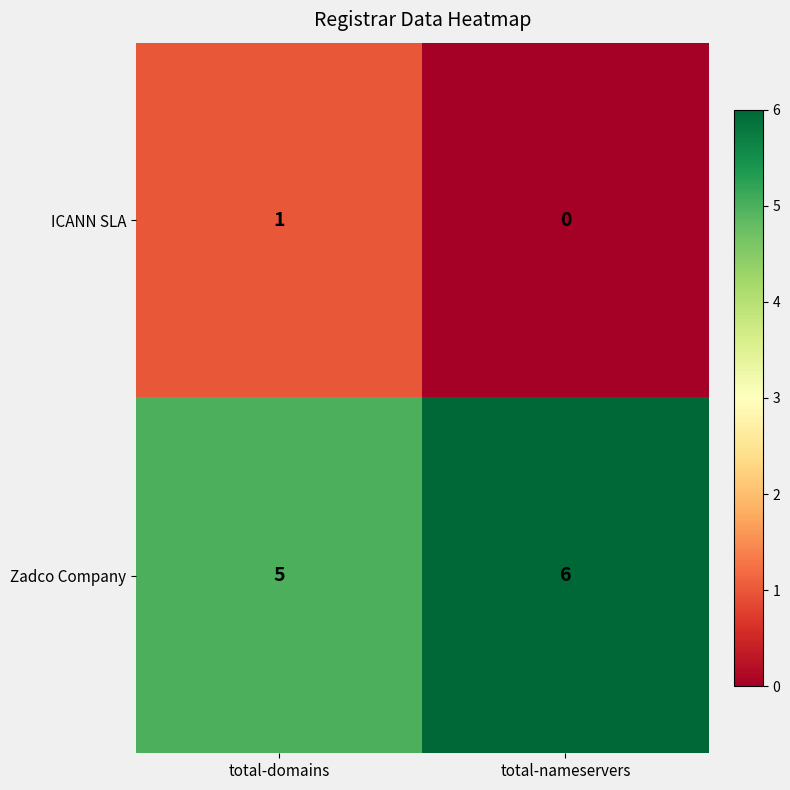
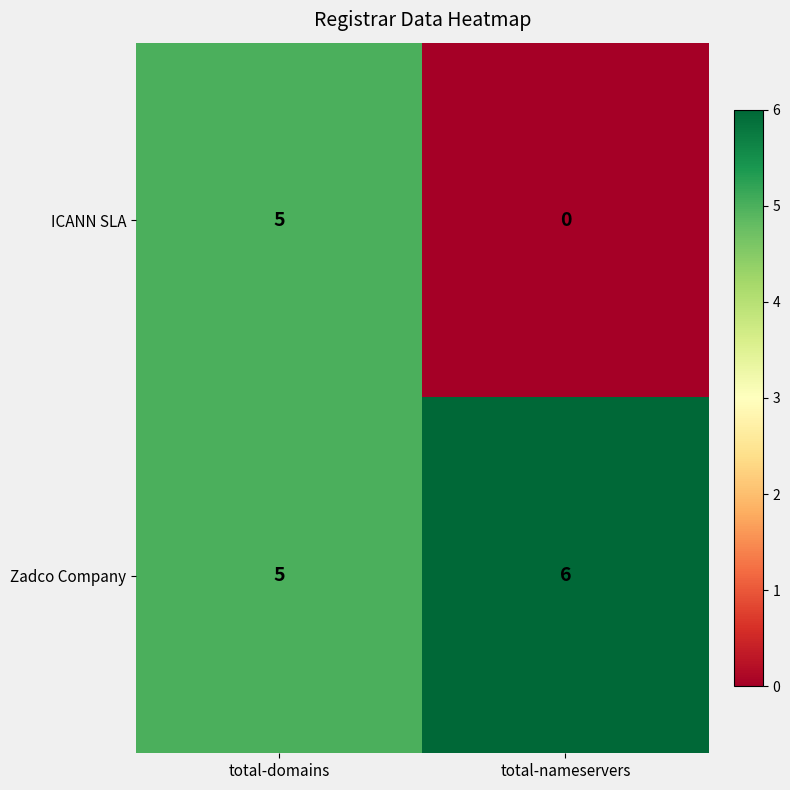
ICANN SLA, total-domains: 1 -> 5
